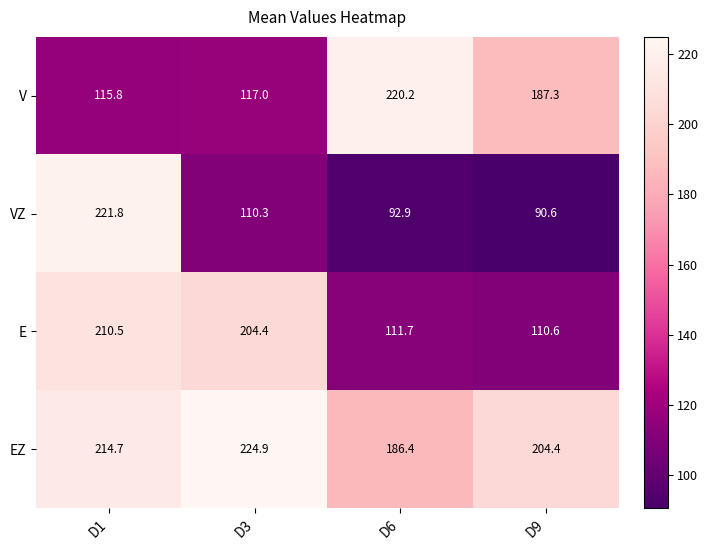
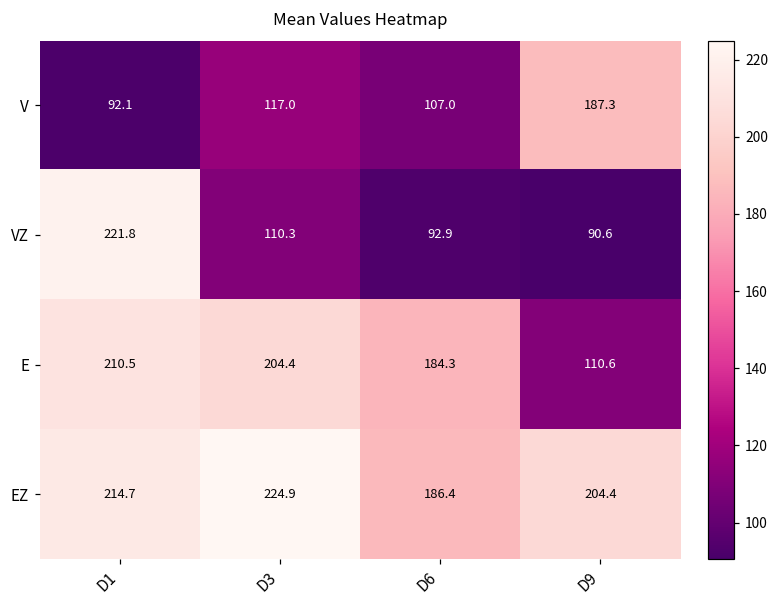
V, D1: 115.8 -> 92.1
V, D6: 220.2 -> 107.0
E, D6: 111.7 -> 184.3
